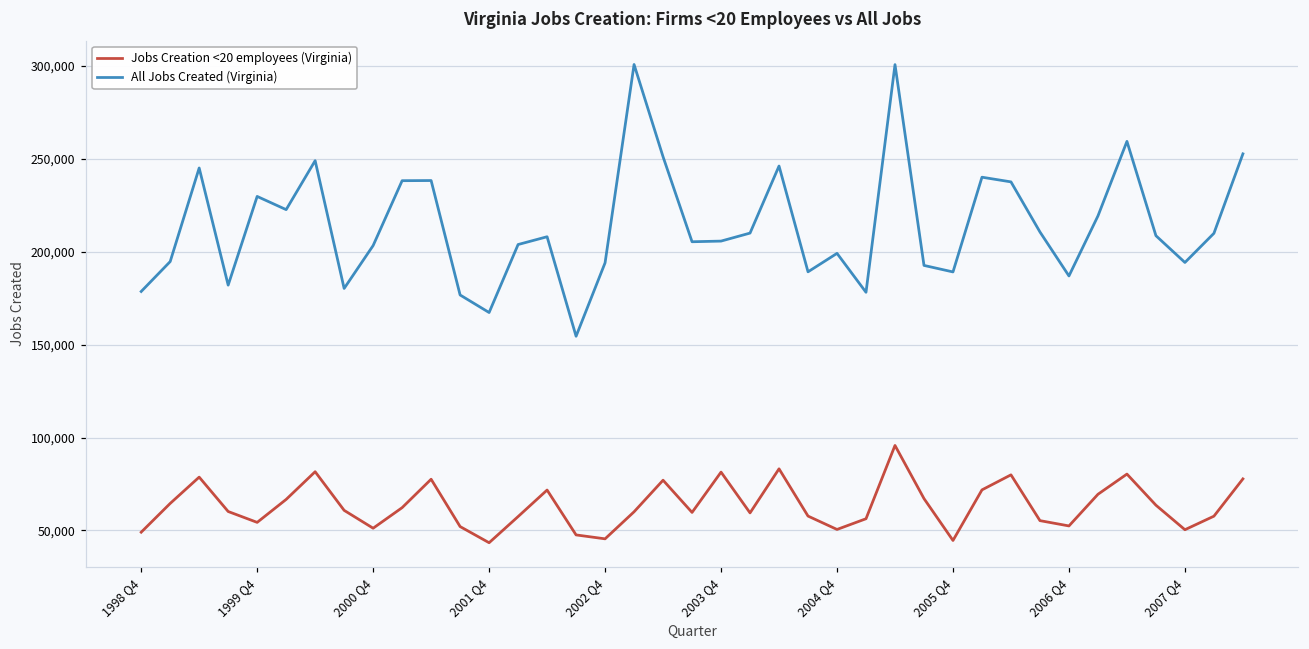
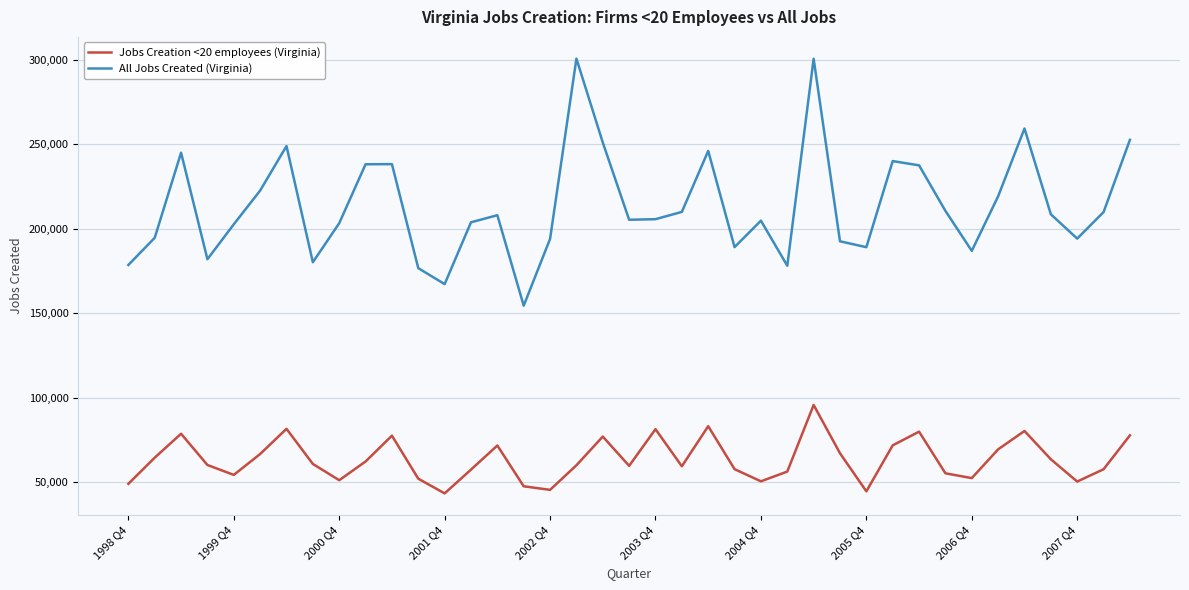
All Jobs Created (Virginia), 1999 Q4: 230,000 -> 203,000
All Jobs Created (Virginia), 2004 Q4: 199,000 -> 205,000
